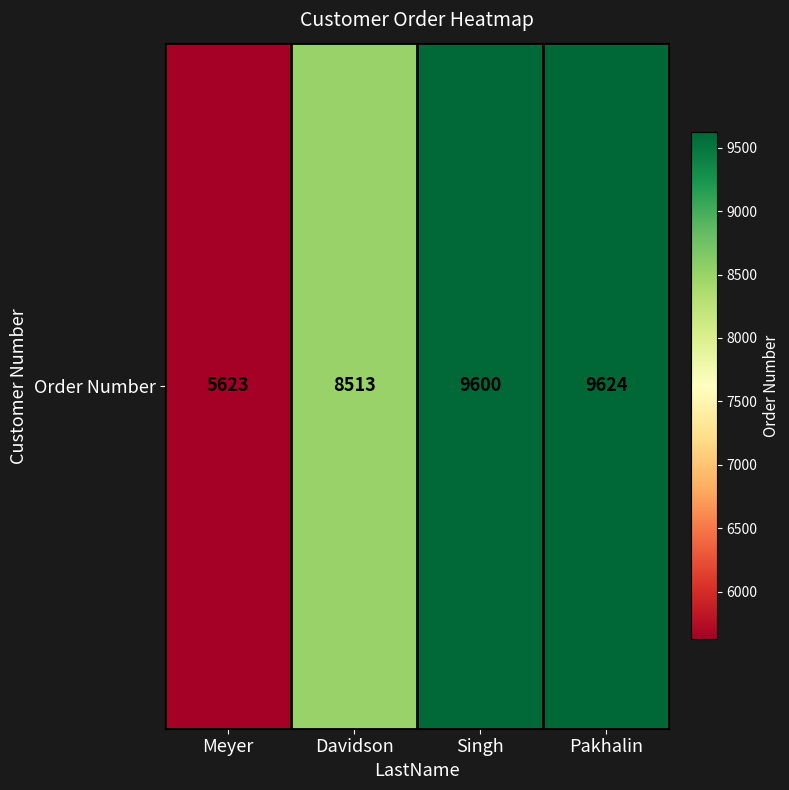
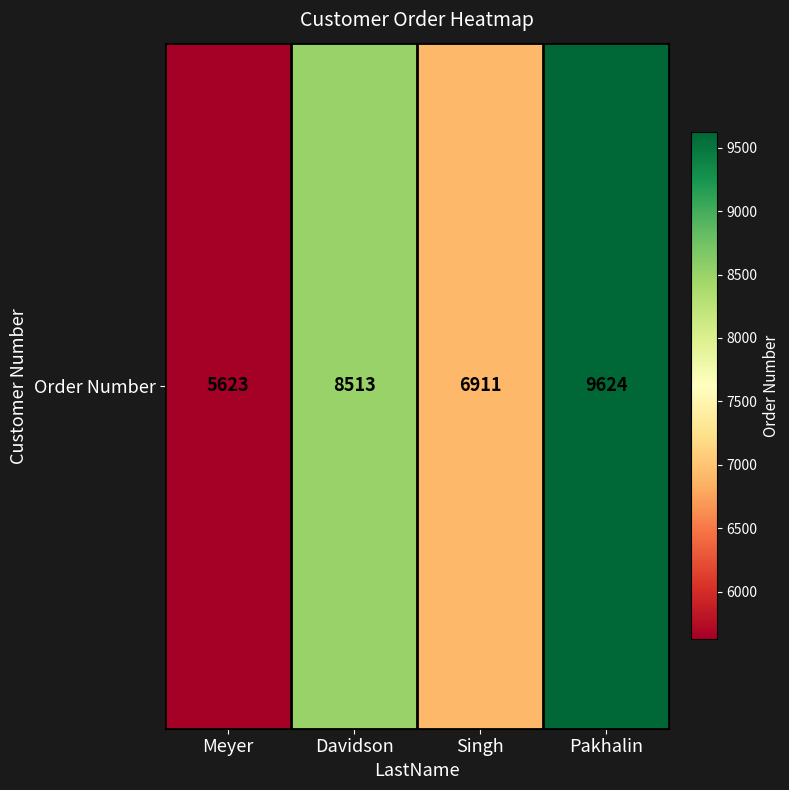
Order Number, Singh: 9600 -> 6911
